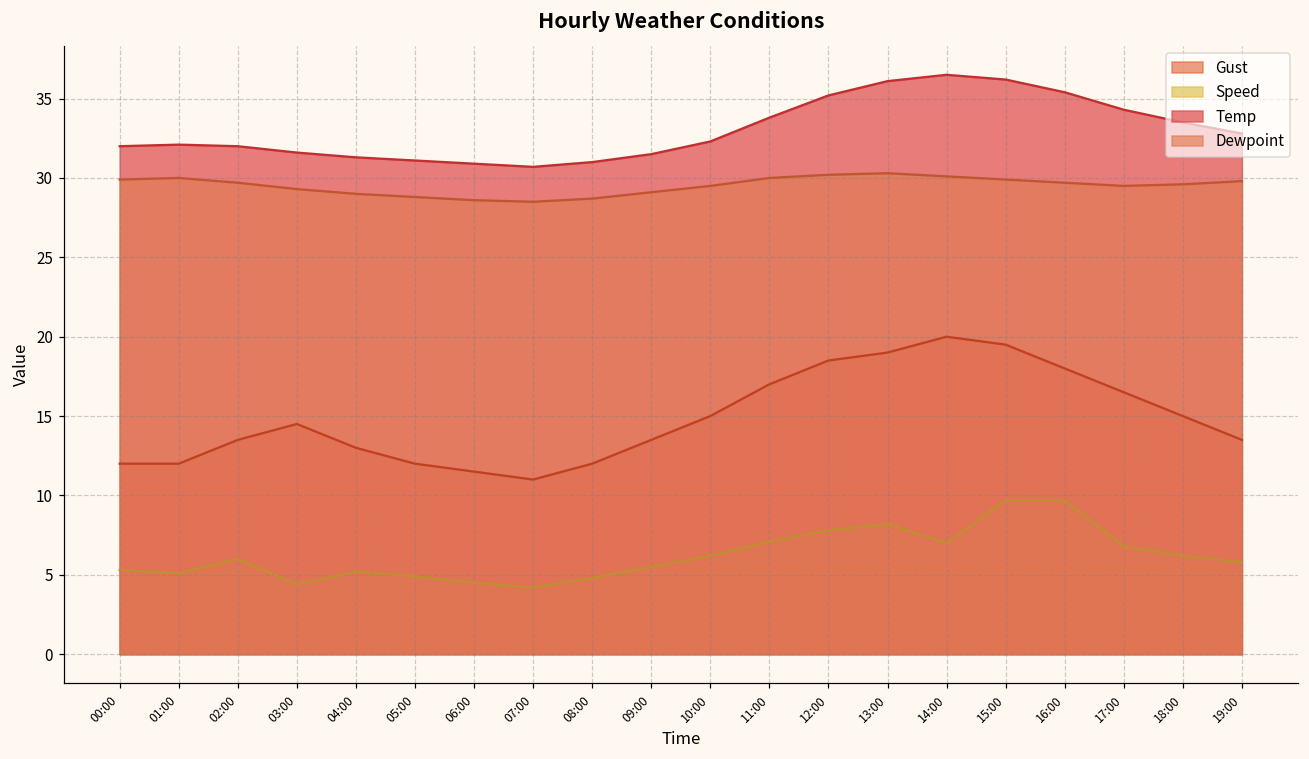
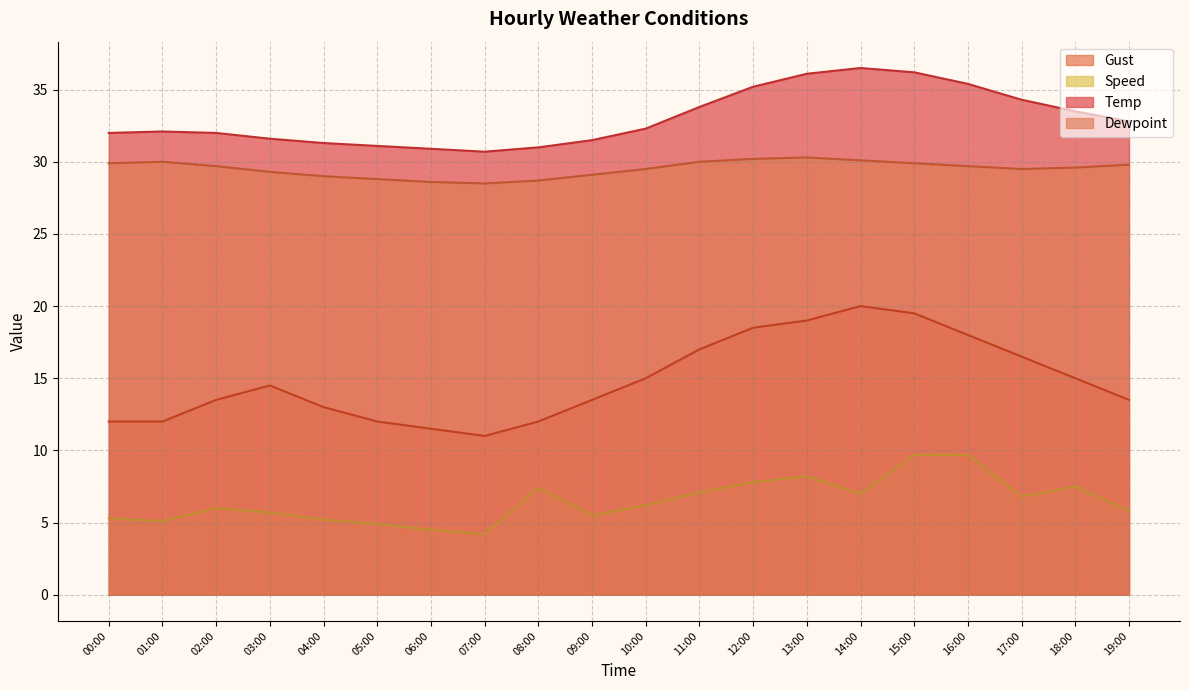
Speed, 03:00: 4.4 -> 5.7
Speed, 08:00: 4.8 -> 7.4
Speed, 18:00: 6.2 -> 7.5
